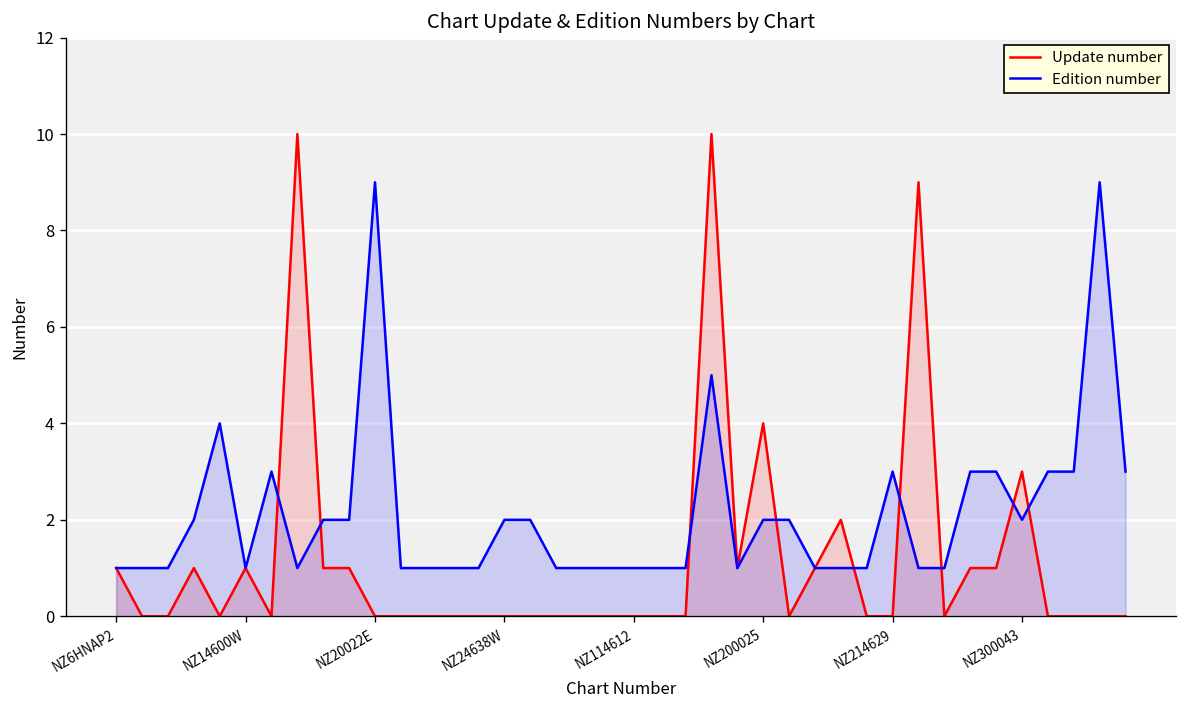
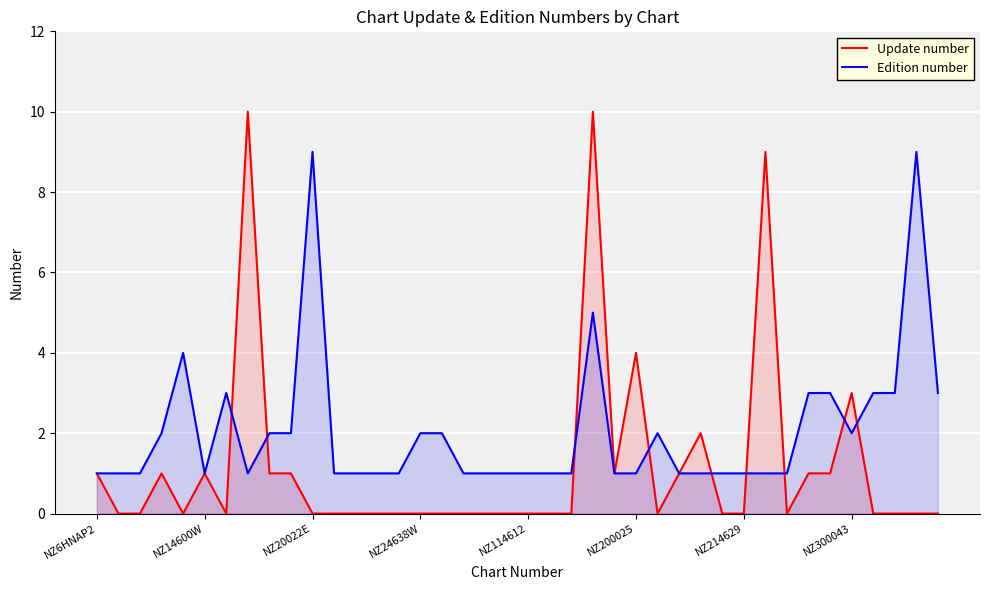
Edition number, NZ200025: 2 -> 1
Edition number, NZ214629: 3 -> 1
